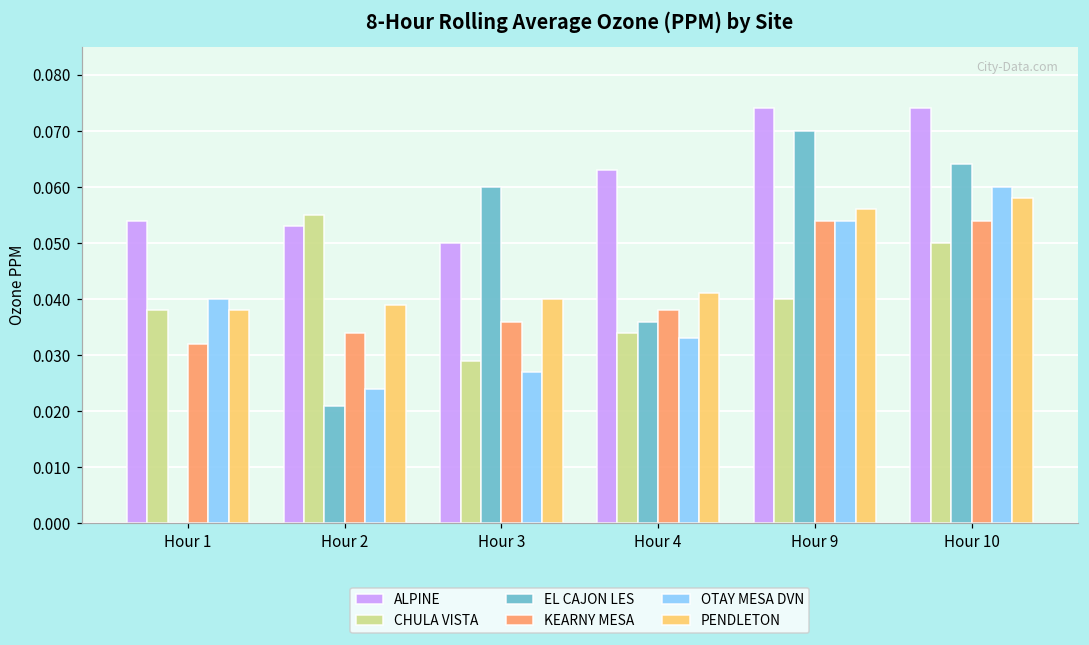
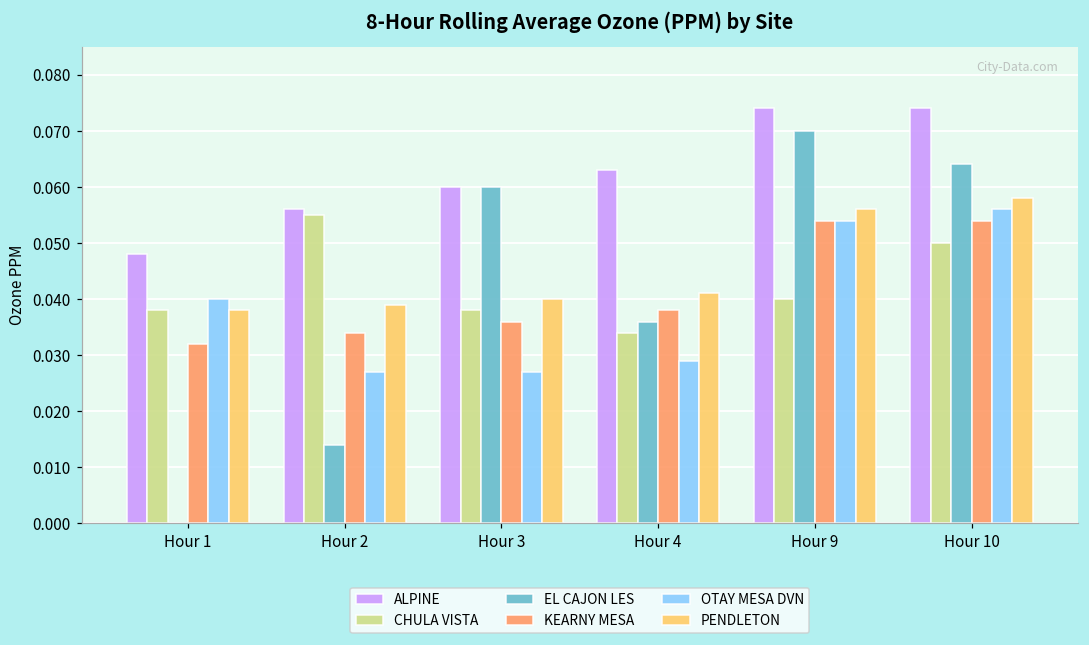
ALPINE, Hour 1: 0.054 -> 0.048
ALPINE, Hour 2: 0.053 -> 0.056
EL CAJON LES, Hour 2: 0.021 -> 0.014
OTAY MESA DVN, Hour 2: 0.024 -> 0.027
ALPINE, Hour 3: 0.05 -> 0.06
CHULA VISTA, Hour 3: 0.029 -> 0.038
OTAY MESA DVN, Hour 4: 0.033 -> 0.029
OTAY MESA DVN, Hour 10: 0.060 -> 0.056
